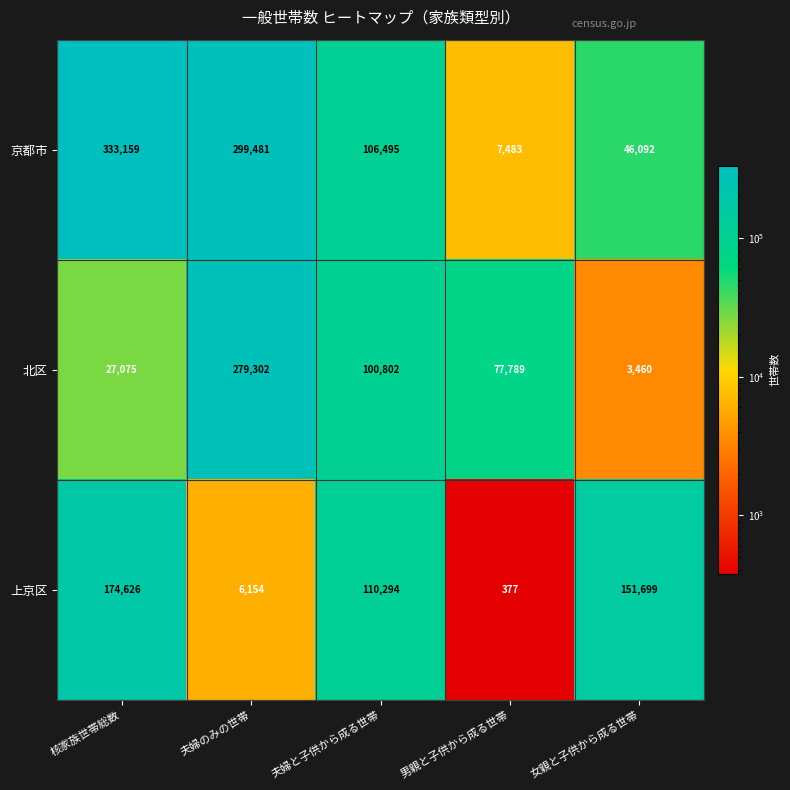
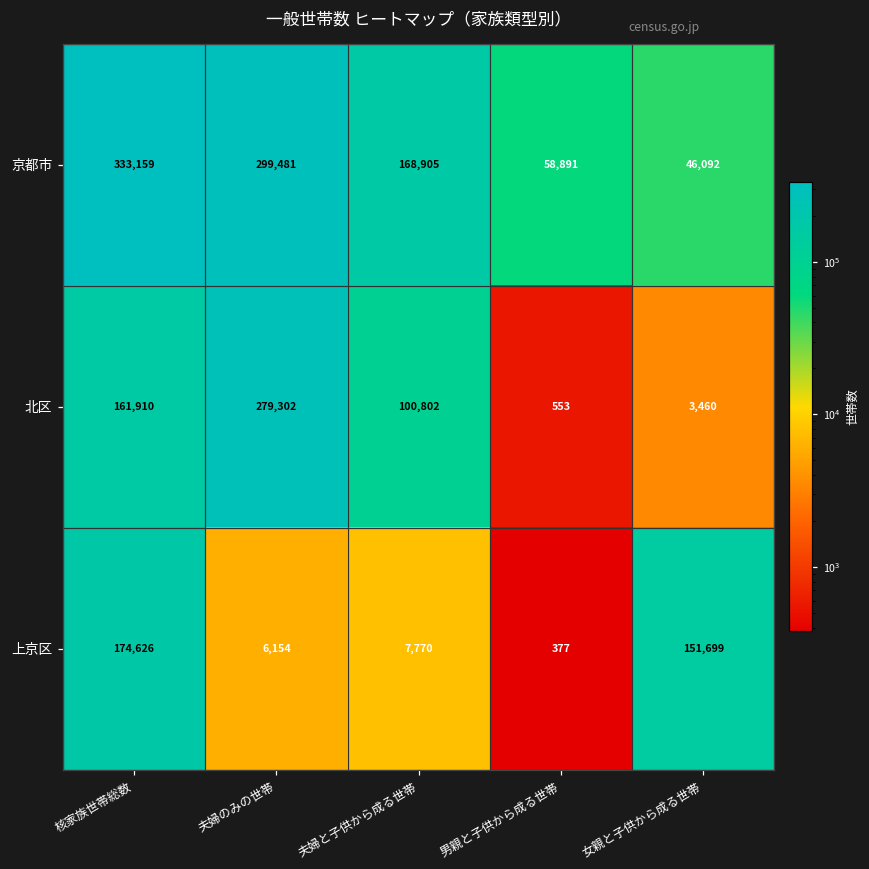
京都市, 夫婦と子供から成る世帯: 106,495 -> 168,905
京都市, 男親と子供から成る世帯: 7,483 -> 58,891
北区, 核家族世帯総数: 27,075 -> 161,910
北区, 男親と子供から成る世帯: 77,789 -> 553
上京区, 夫婦と子供から成る世帯: 110,294 -> 7,770
